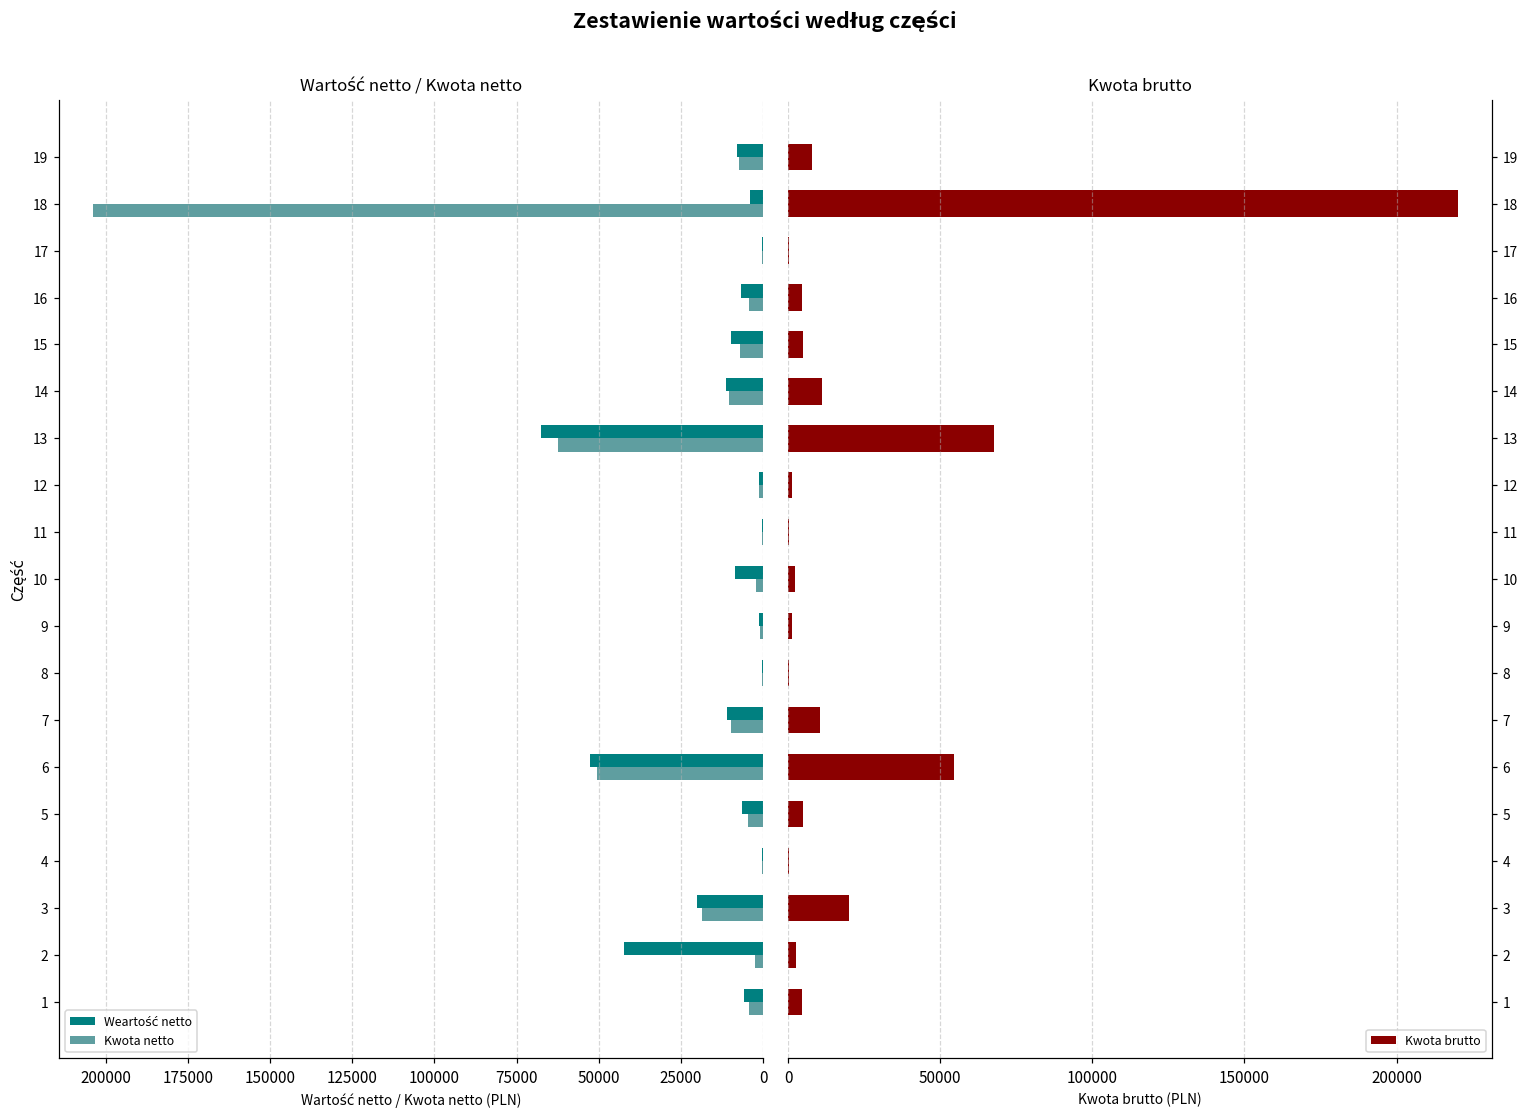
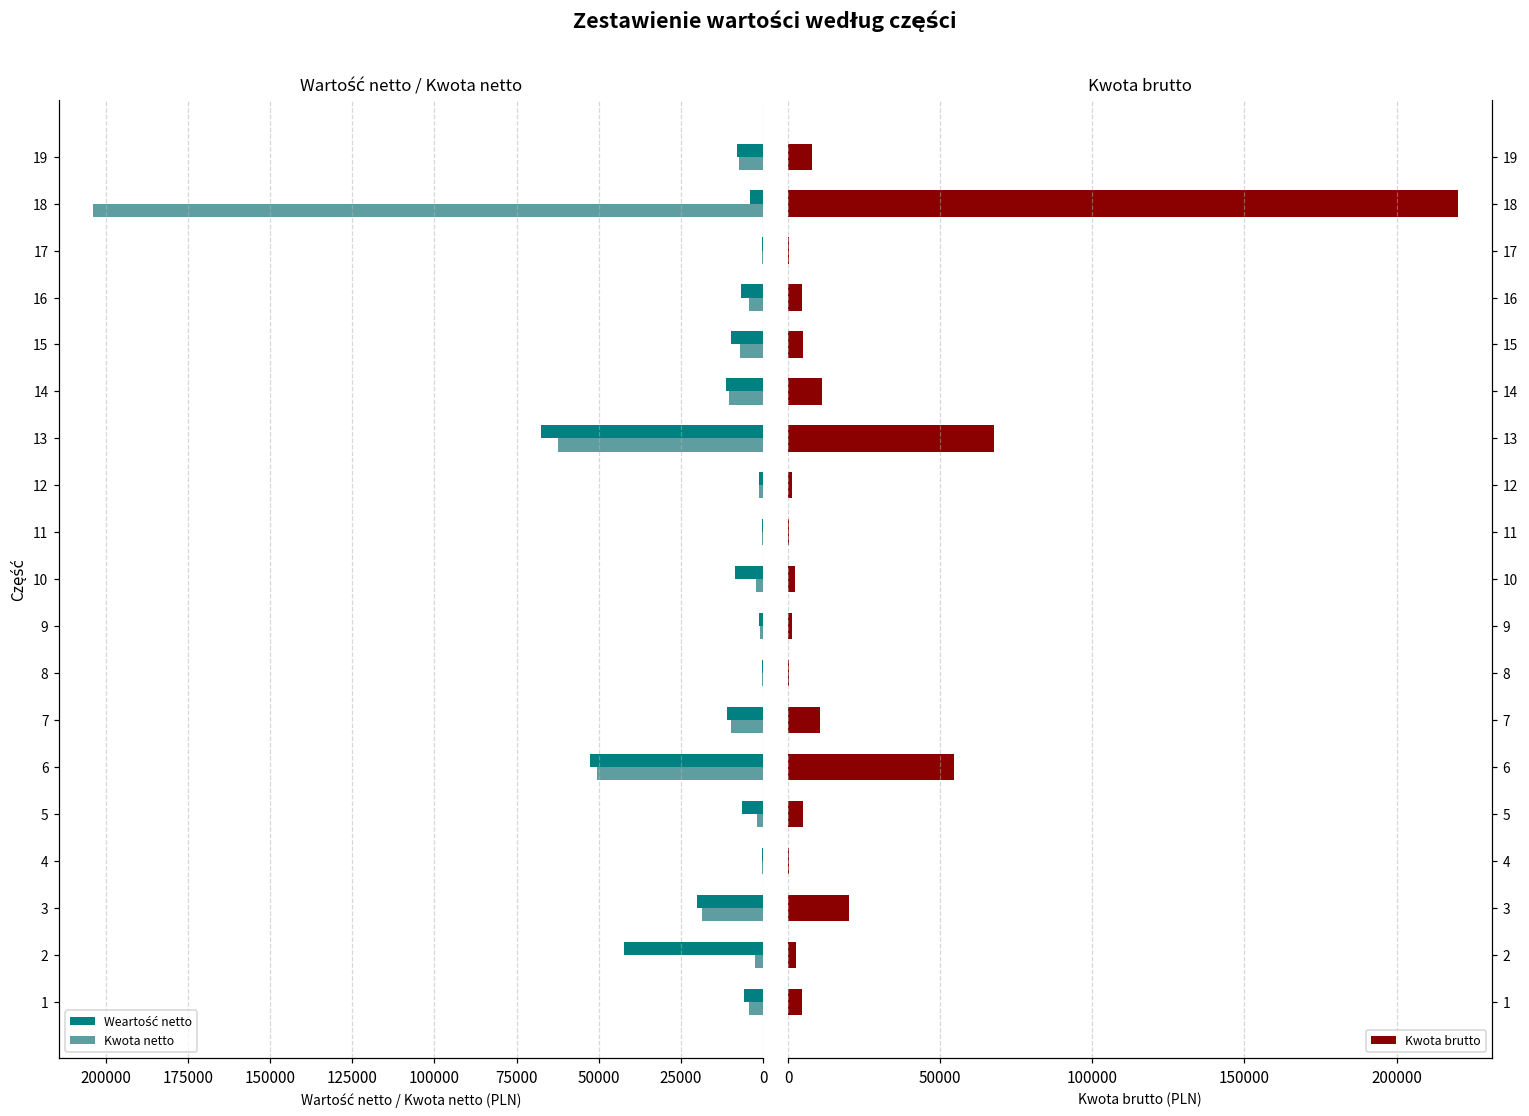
Wartość netto / Kwota netto, Kwota netto, 5: 5000 -> 2000
